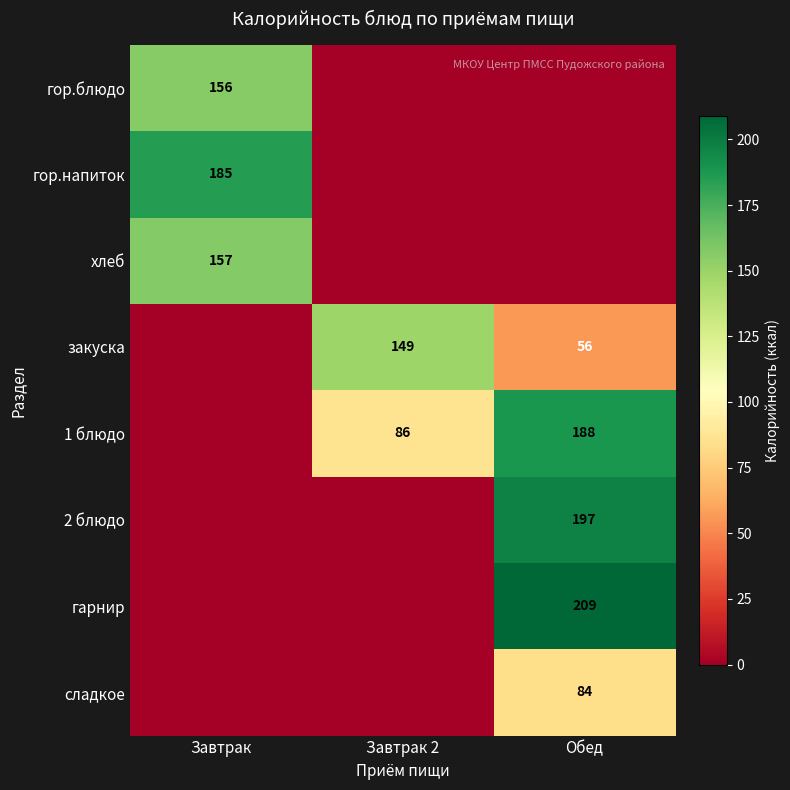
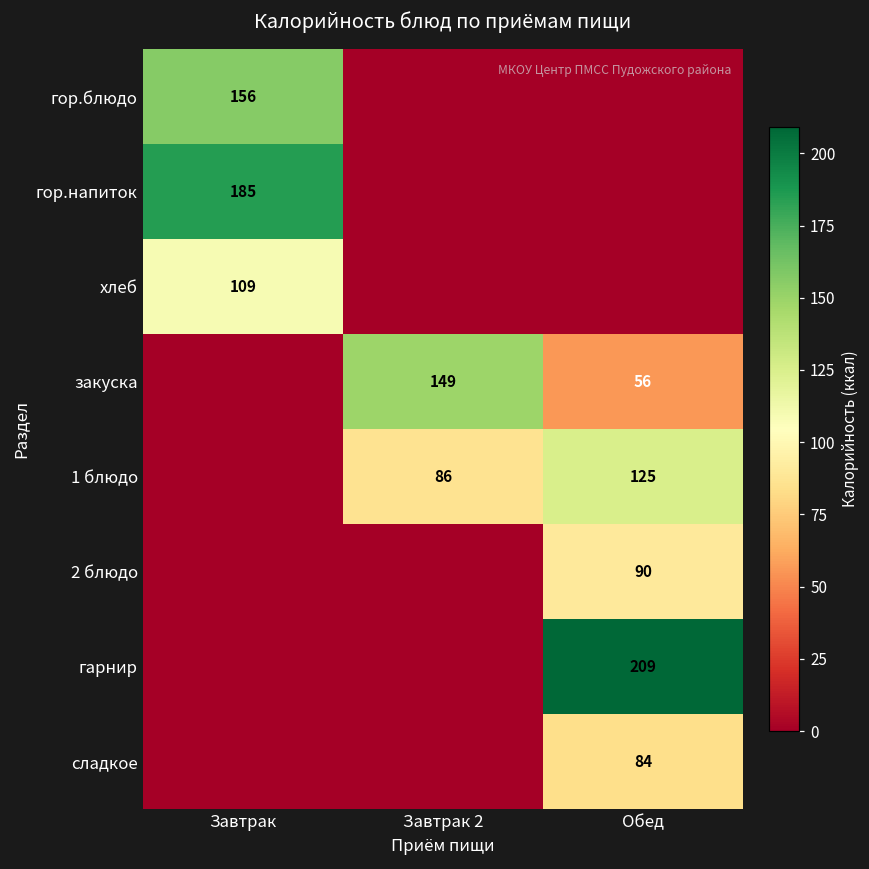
хлеб, Завтрак: 157 -> 109
1 блюдо, Обед: 188 -> 125
2 блюдо, Обед: 197 -> 90
